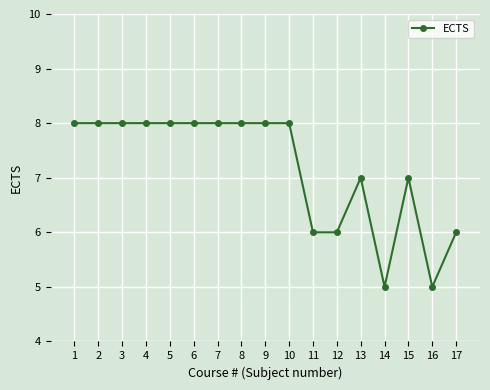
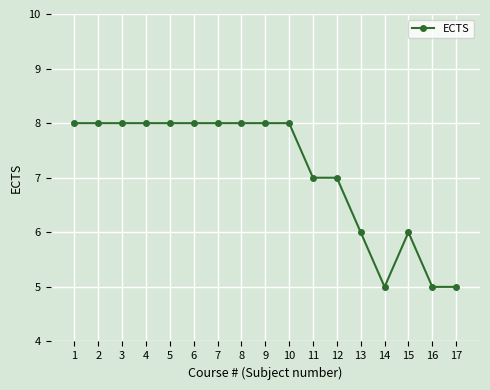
11: 6 -> 7
12: 6 -> 7
13: 7 -> 6
15: 7 -> 6
17: 6 -> 5
